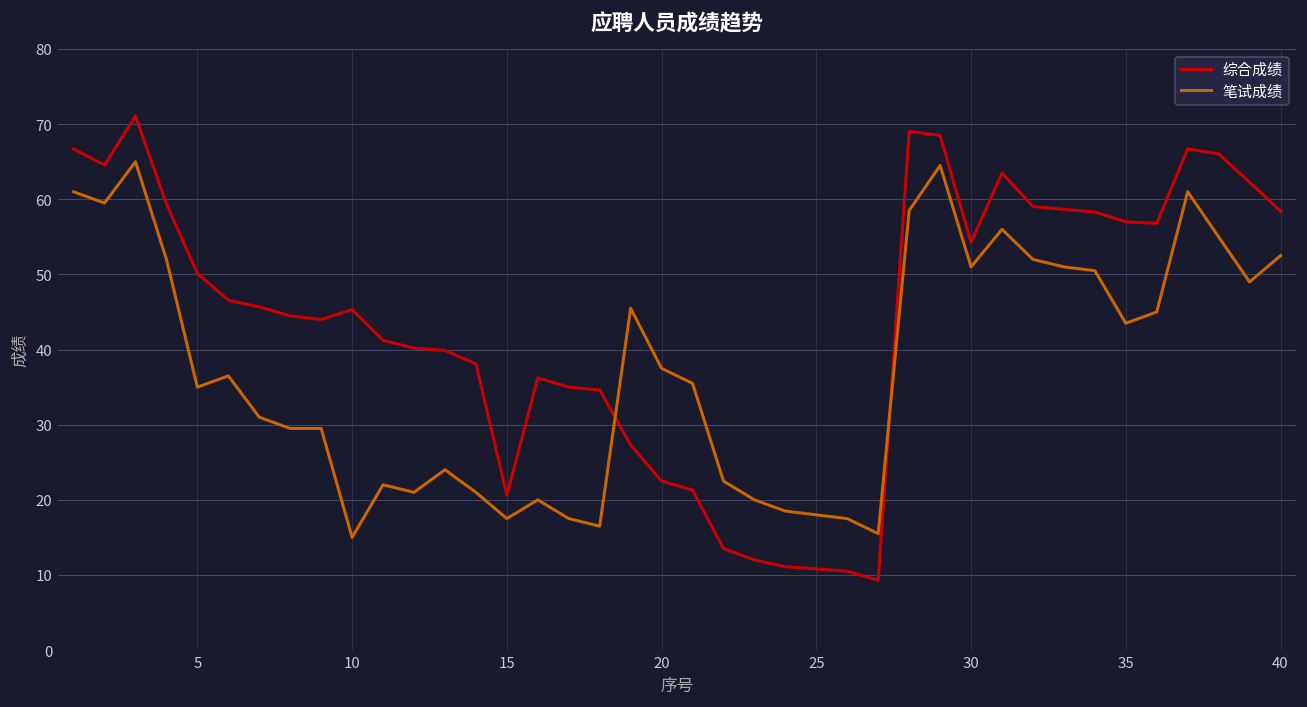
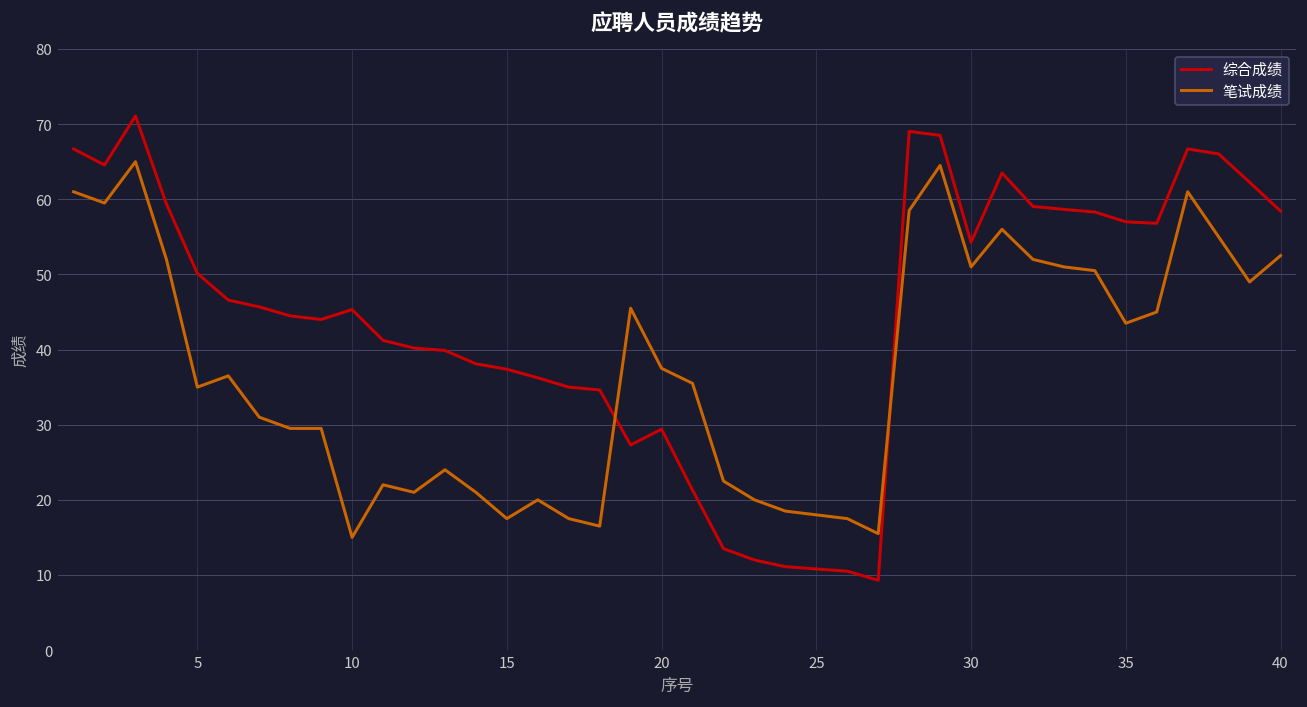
综合成绩, 15: 21 -> 37
综合成绩, 20: 23 -> 29
